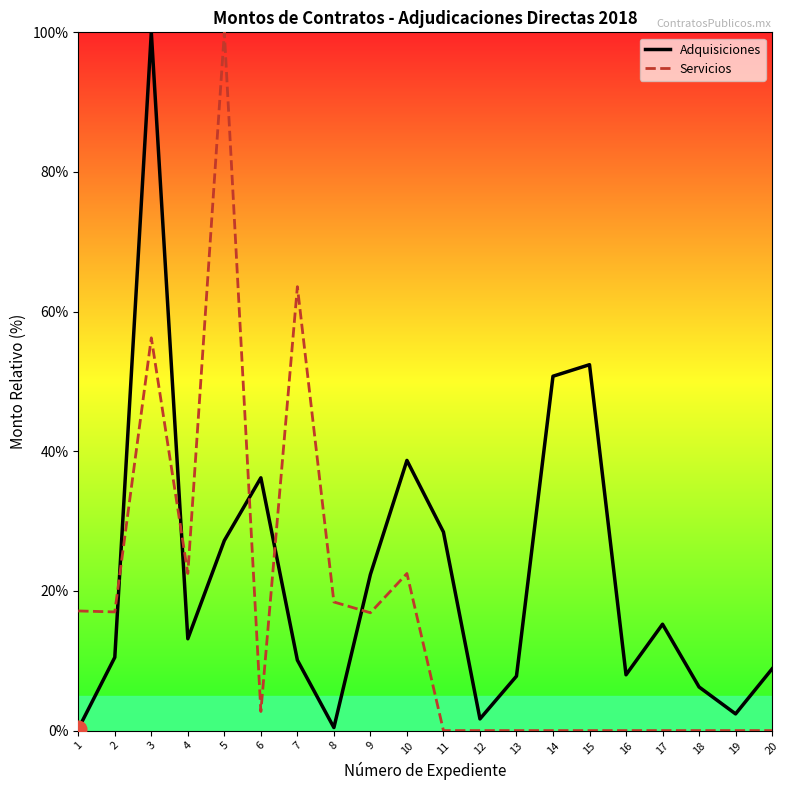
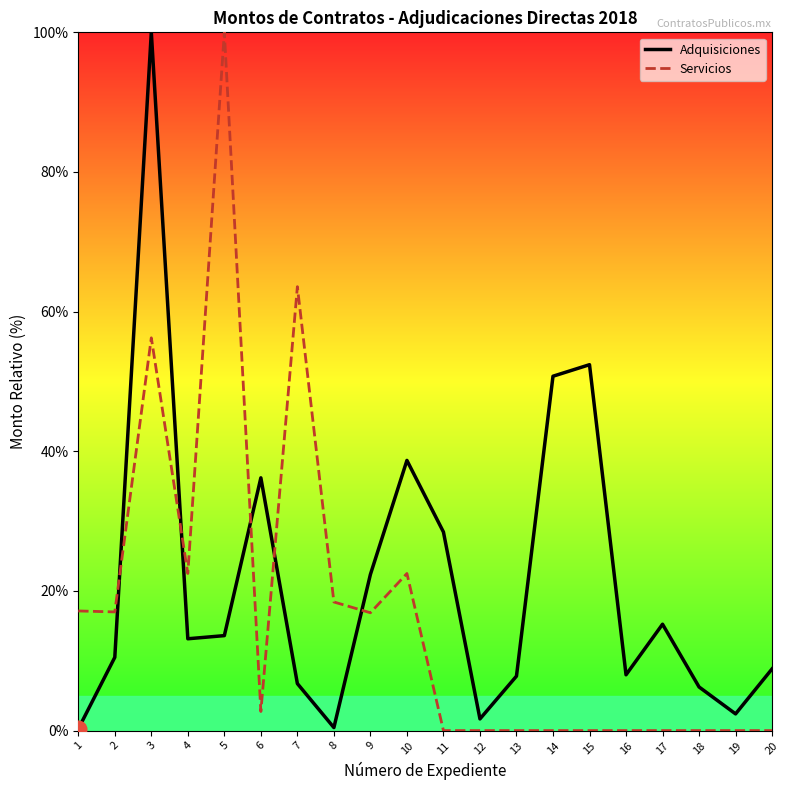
Adquisiciones, 5: 27% -> 14%
Adquisiciones, 7: 10% -> 7%
